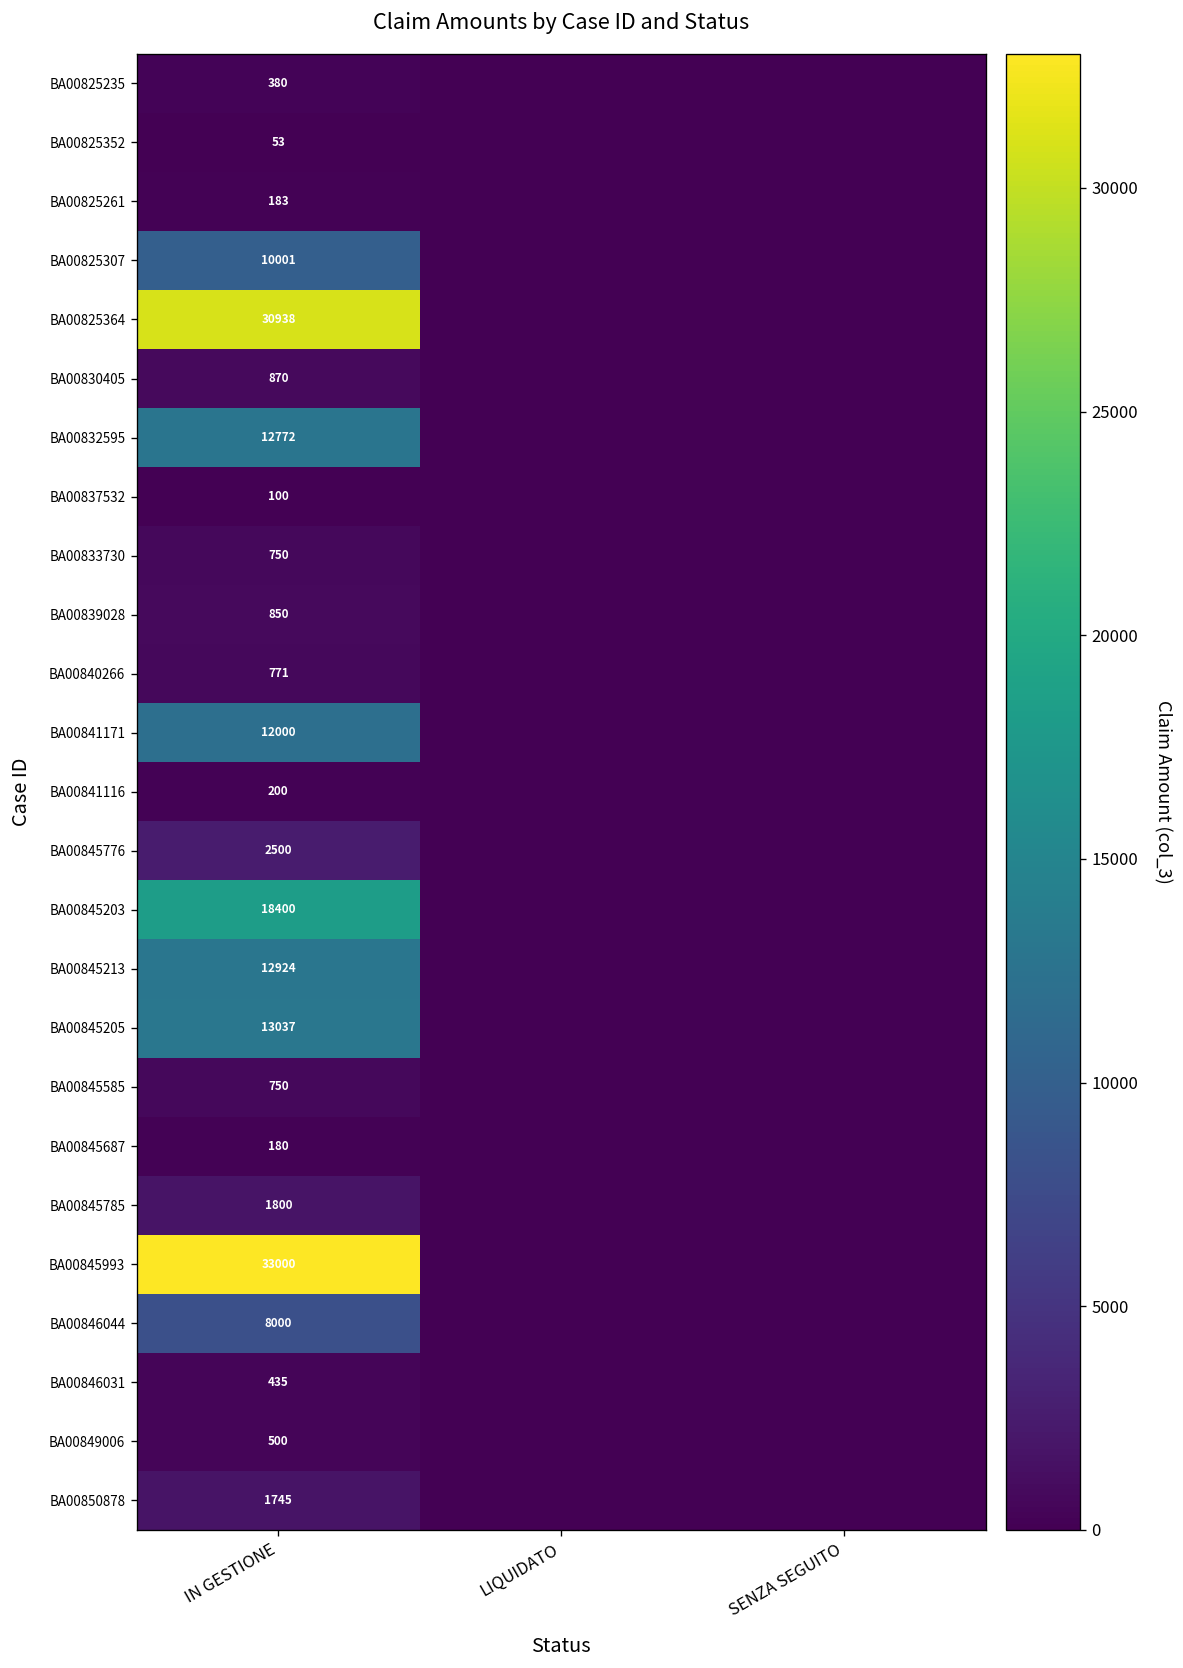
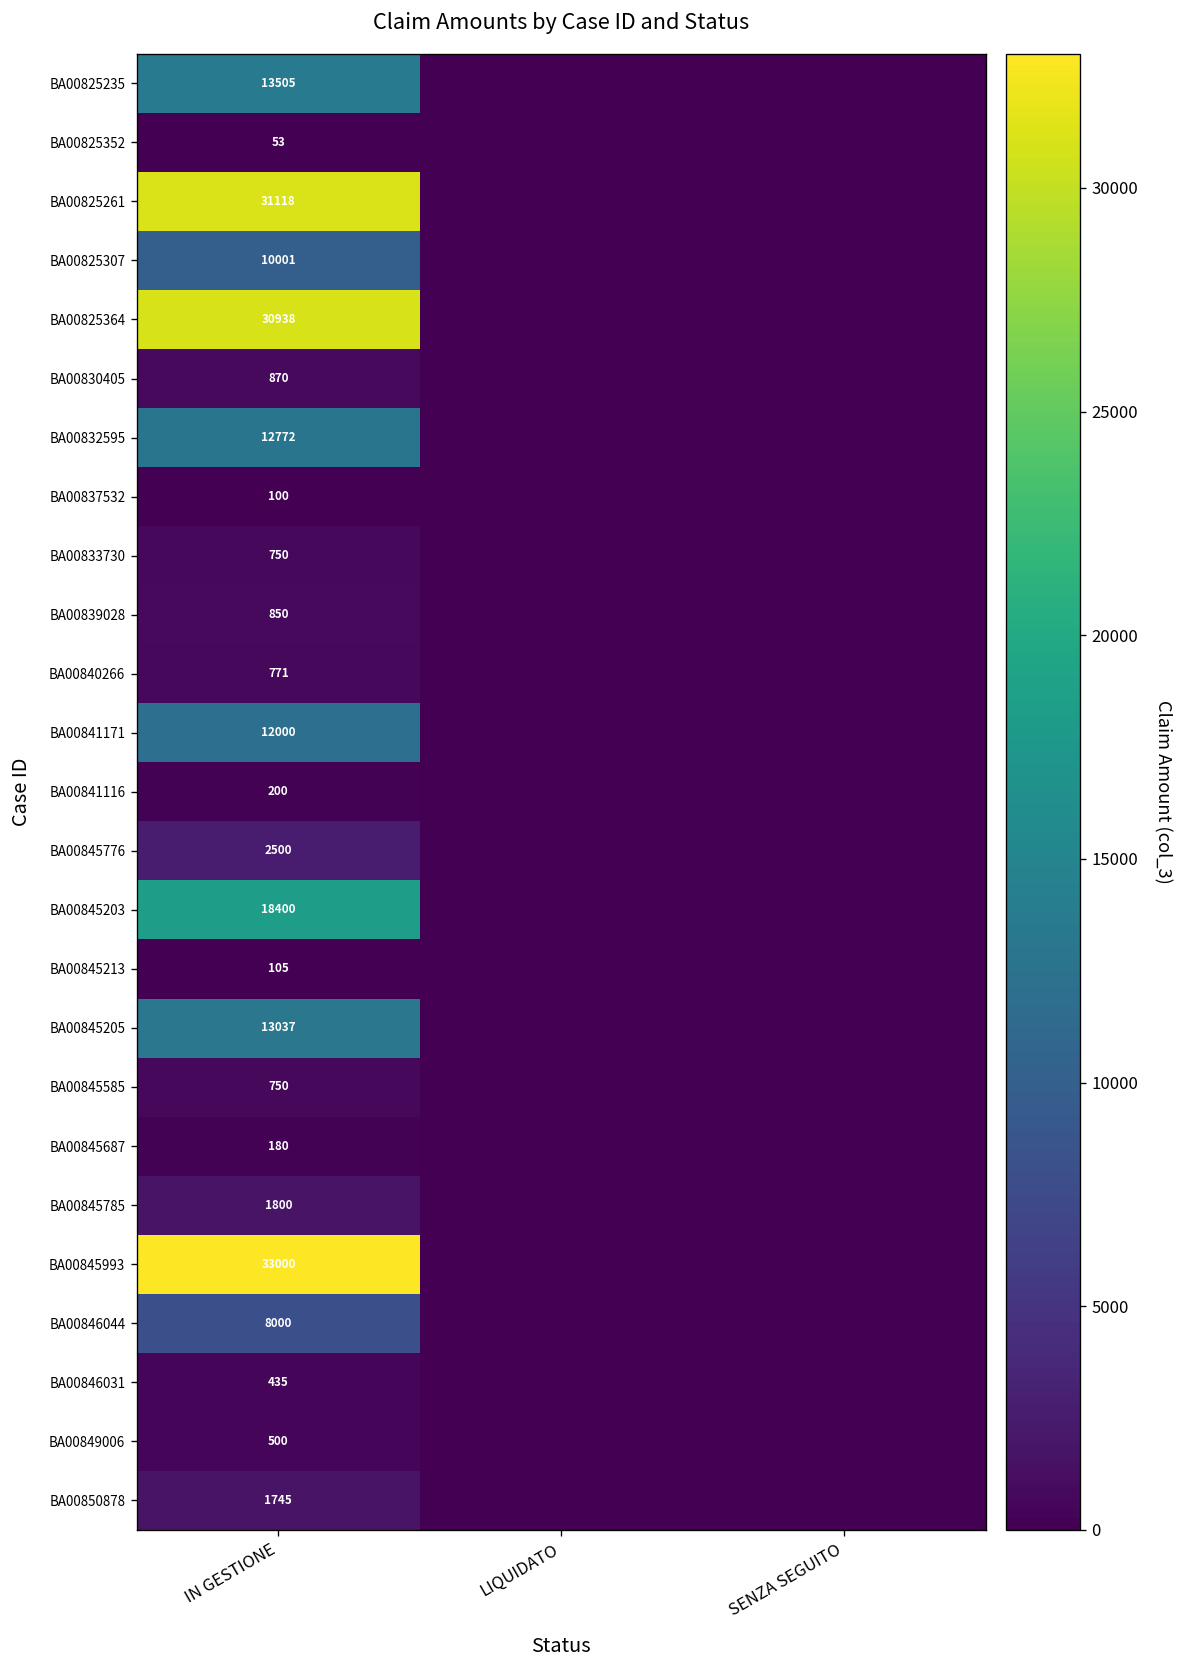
BA00825235, IN GESTIONE: 380 -> 13505
BA00825261, IN GESTIONE: 183 -> 31118
BA00845213, IN GESTIONE: 12924 -> 105
